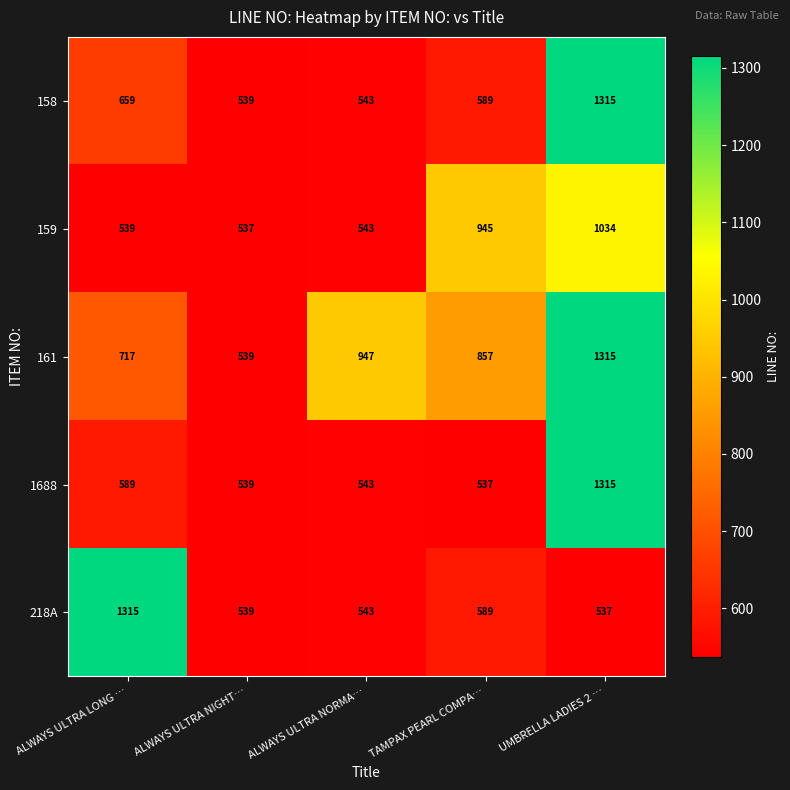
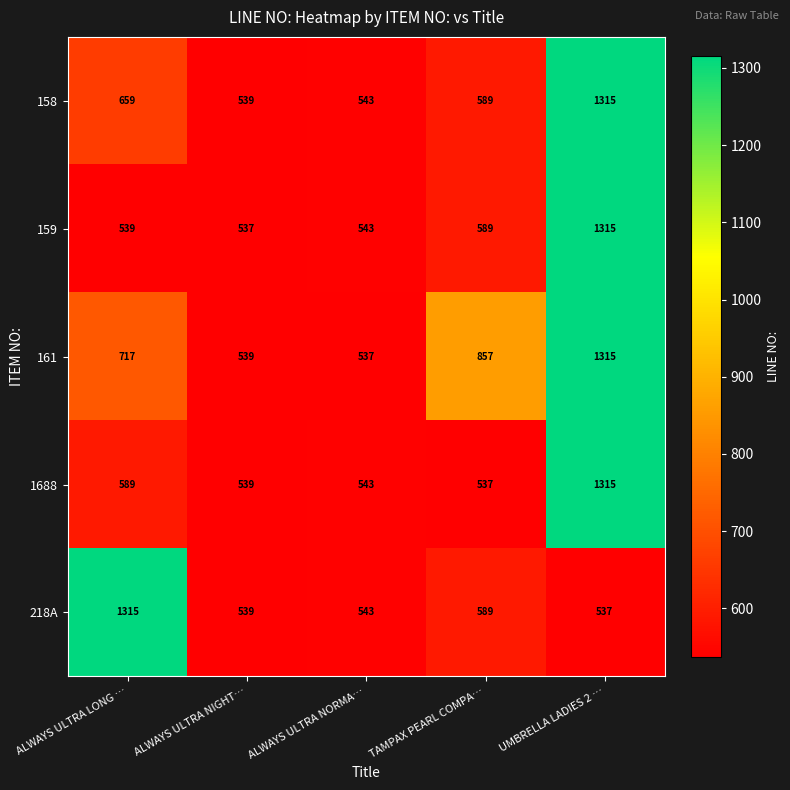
159, TAMPAX PEARL COMPA…: 945 -> 589
159, UMBRELLA LADIES 2 …: 1034 -> 1315
161, ALWAYS ULTRA NORMA…: 947 -> 537
